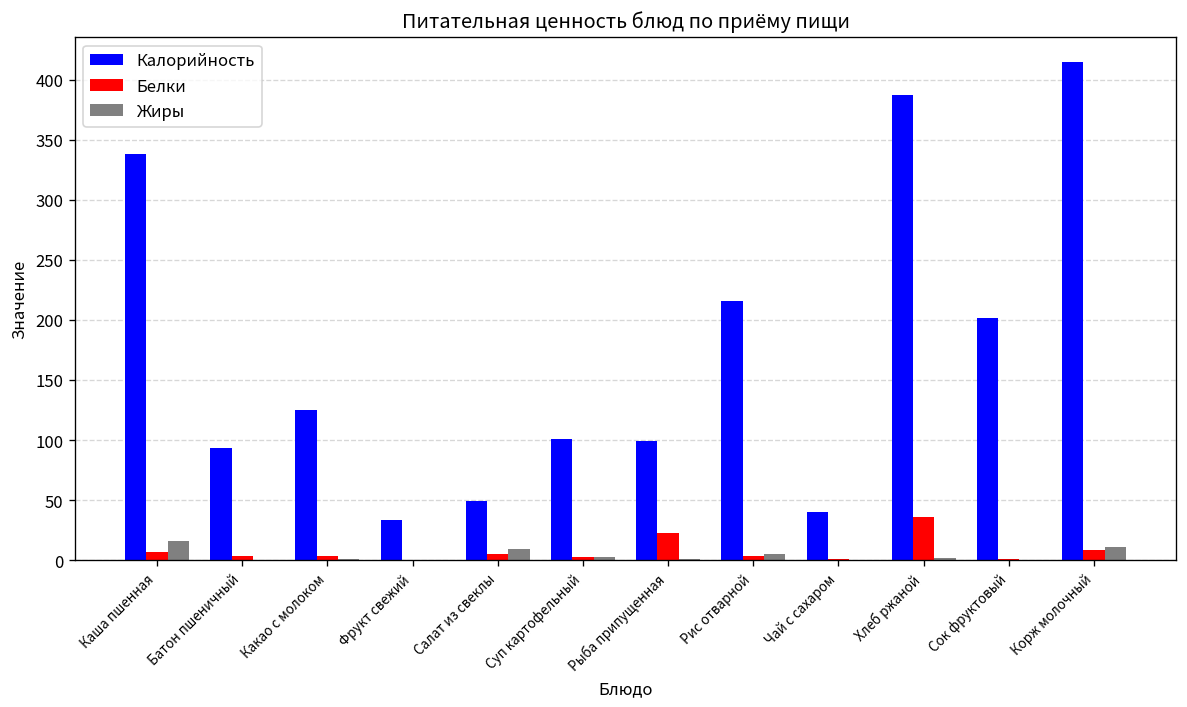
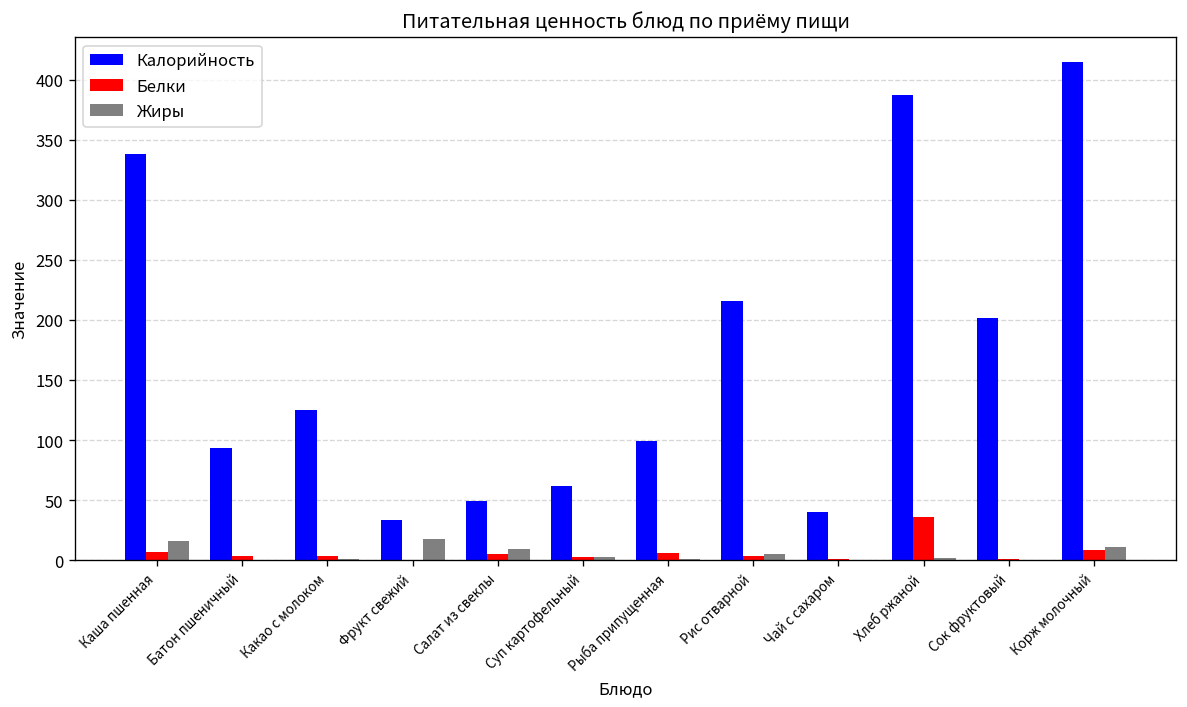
Жиры, Фрукт свежий: 0 -> 18
Калорийность, Суп картофельный: 101 -> 62
Белки, Рыба припущенная: 22 -> 6
